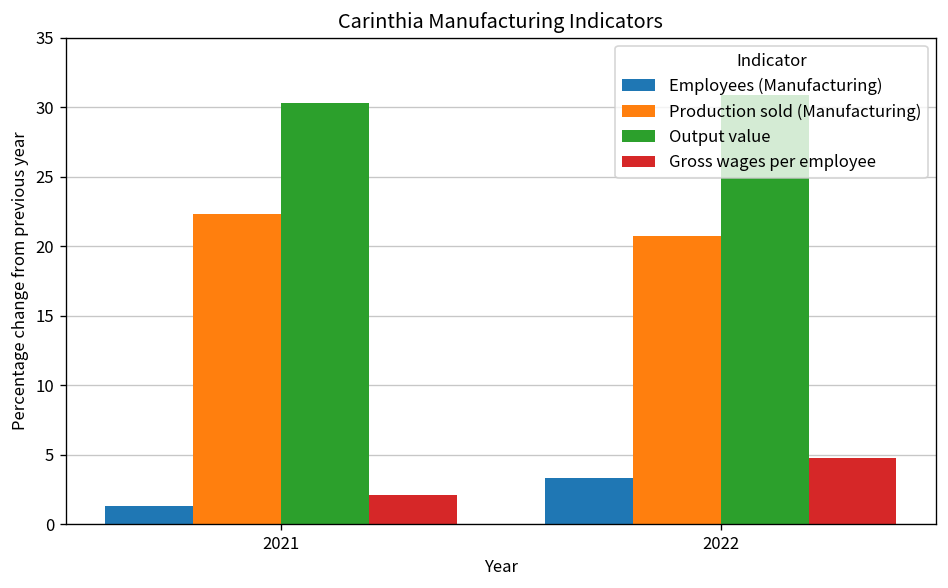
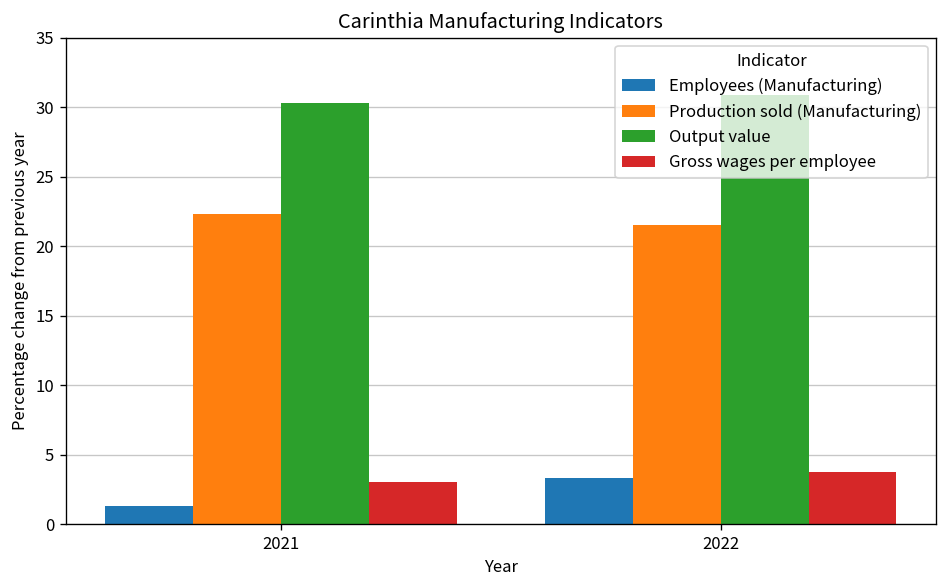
Gross wages per employee, 2021: 2.1 -> 3.0
Production sold (Manufacturing), 2022: 20.7 -> 21.5
Gross wages per employee, 2022: 4.8 -> 3.8
